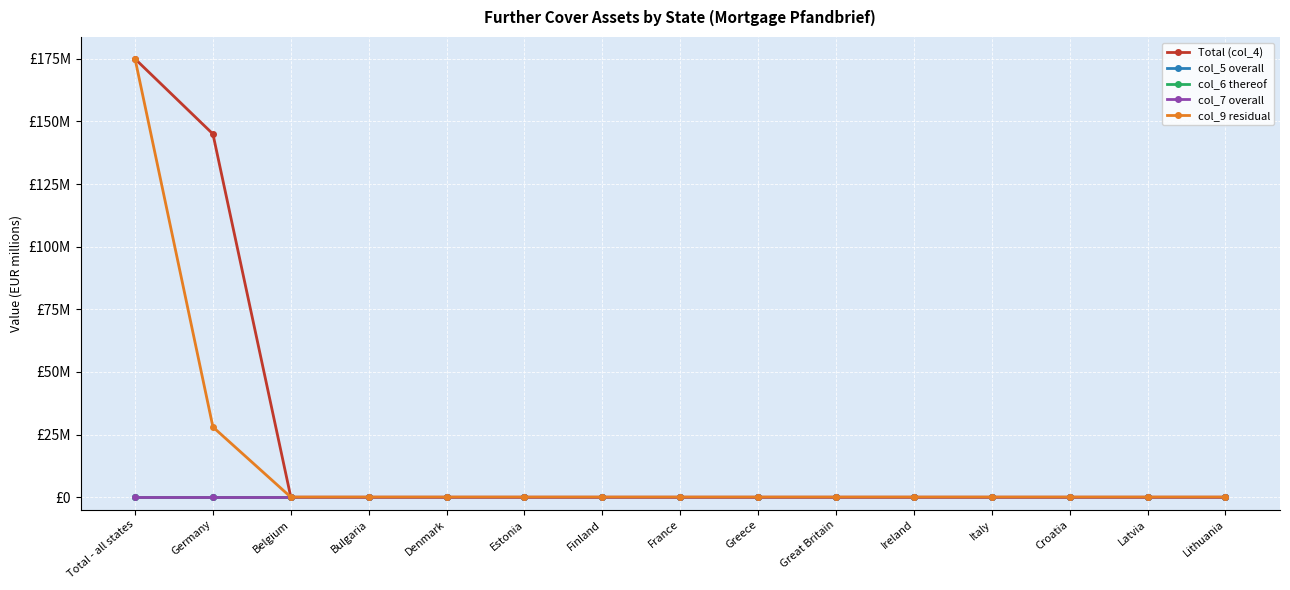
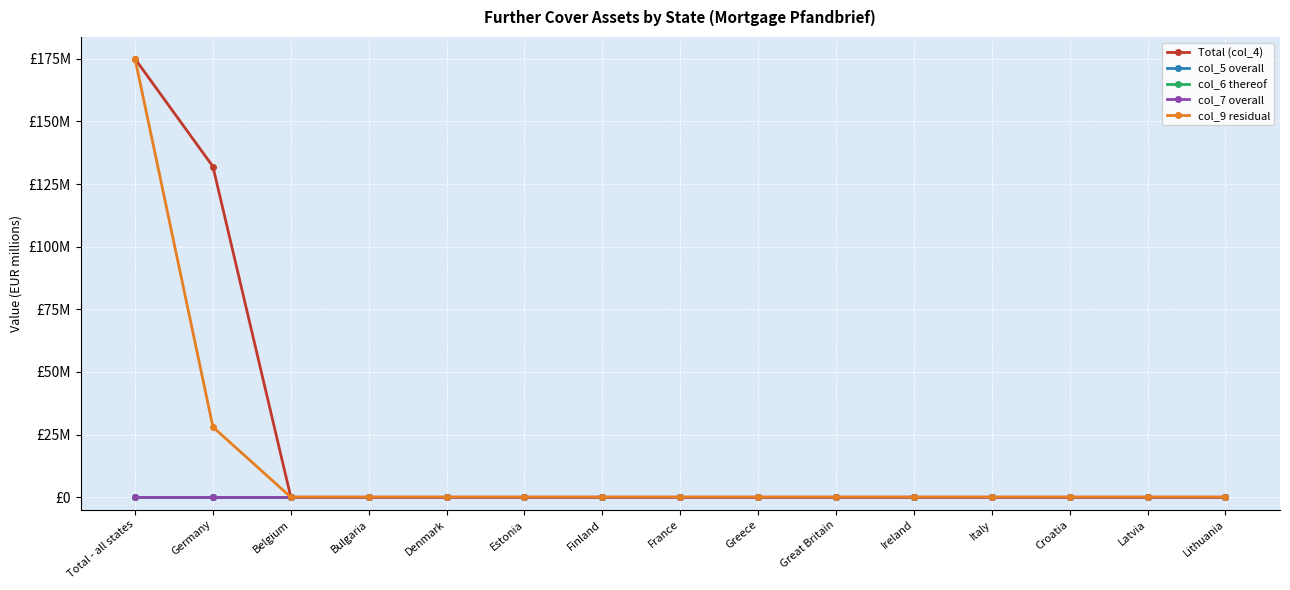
Total (col_4), Germany: £145000000 -> £132000000
